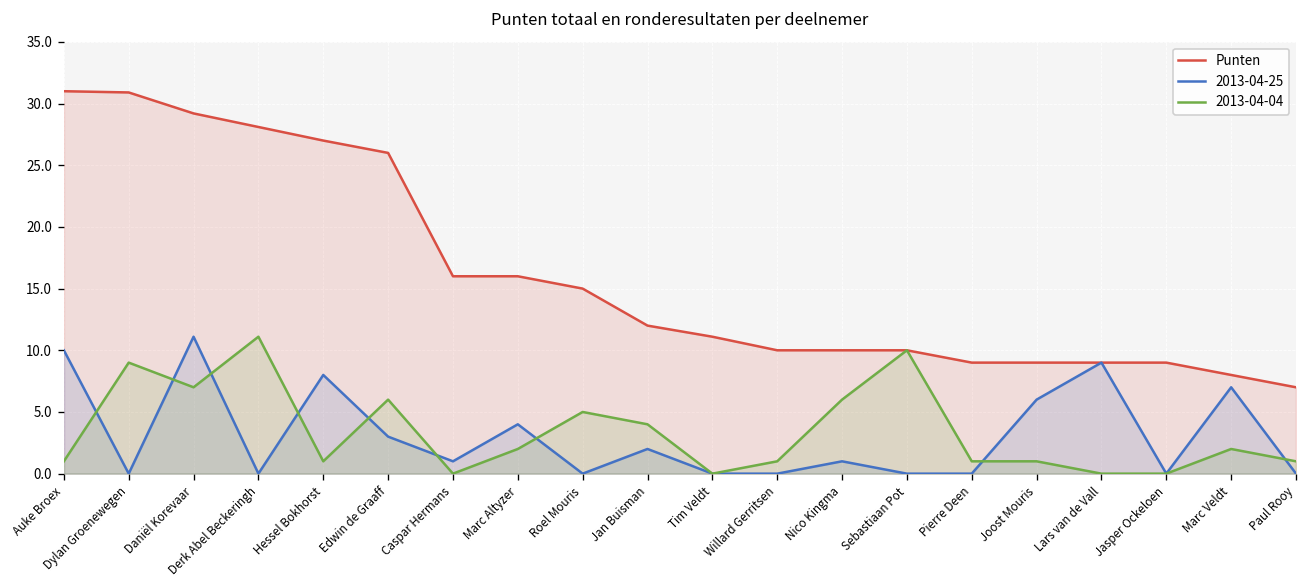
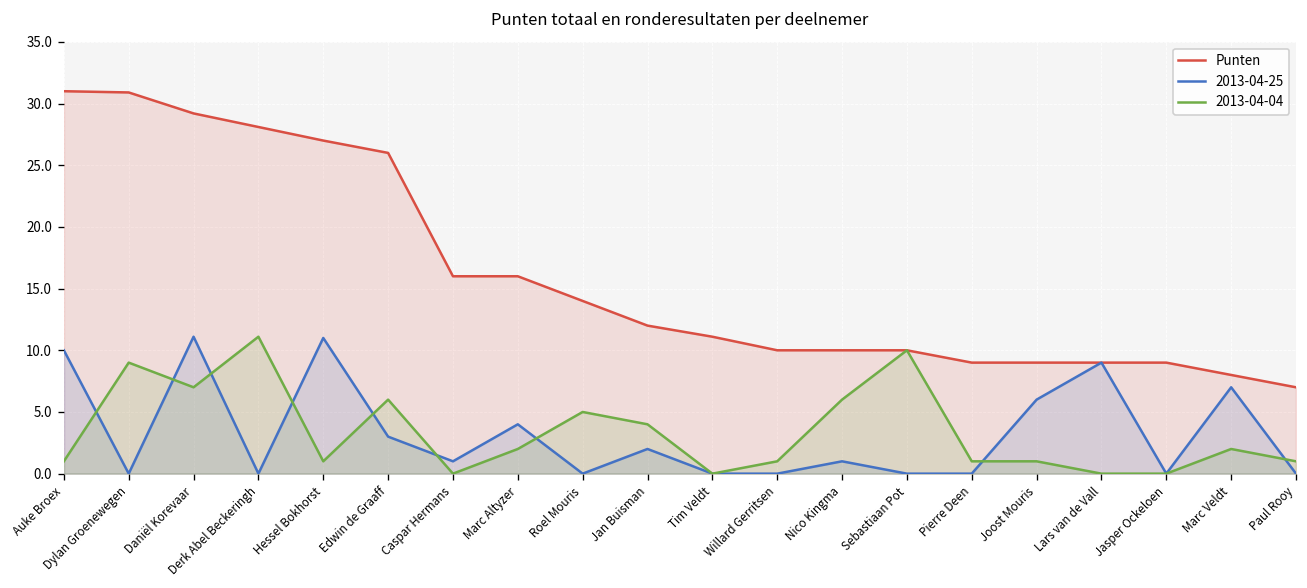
2013-04-25, Hessel Bokhorst: 8 -> 11
Punten, Roel Mouris: 15 -> 14
